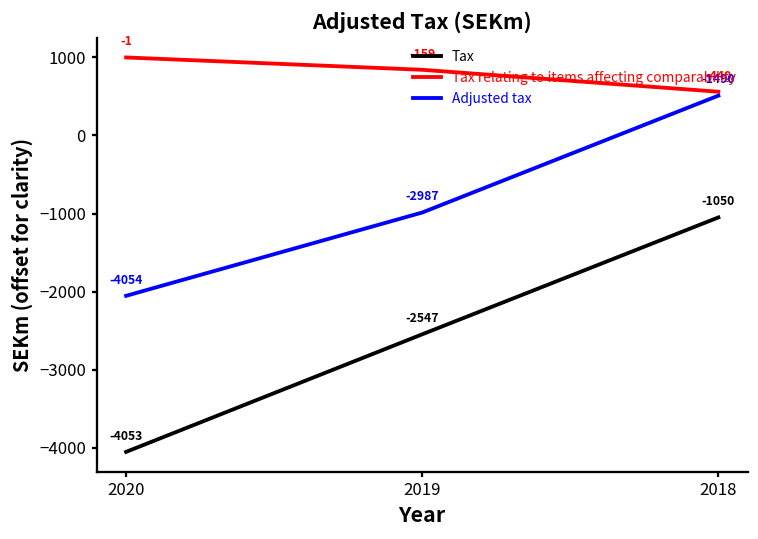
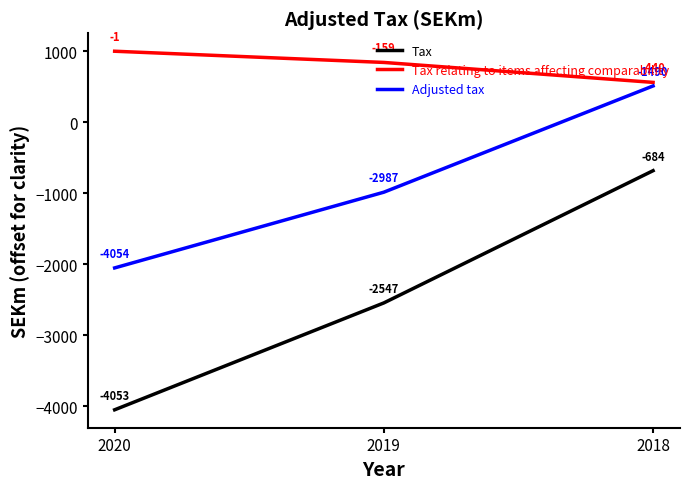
Tax, 2018: -1050 -> -684
